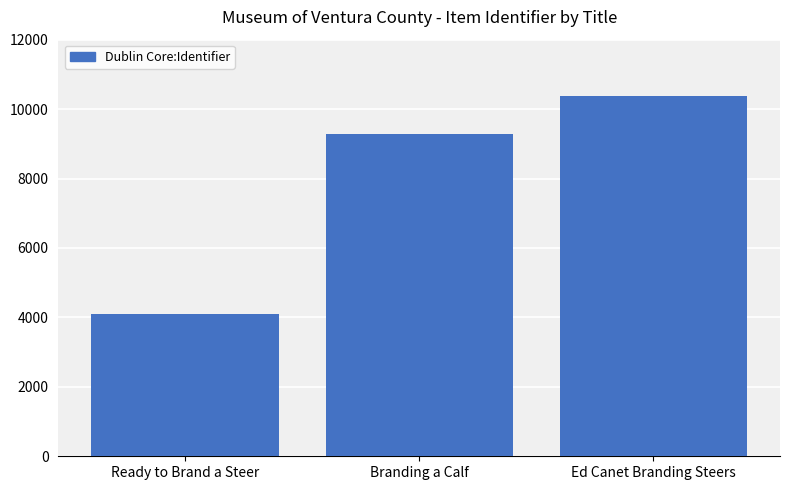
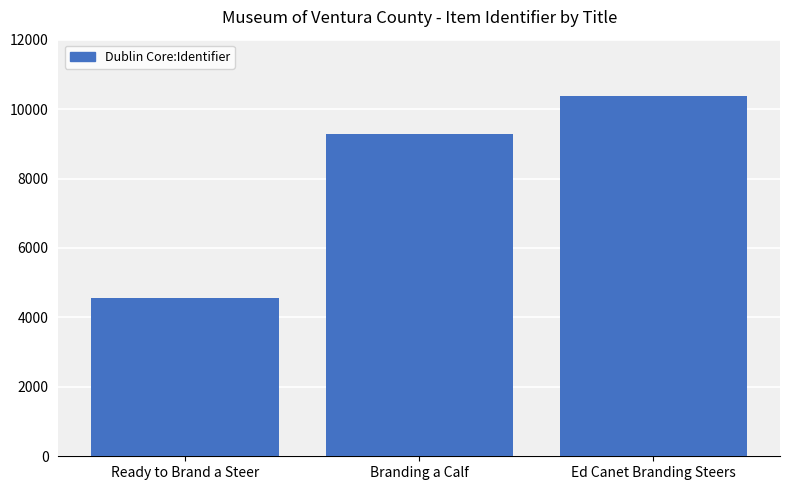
Ready to Brand a Steer: 4100 -> 4600
